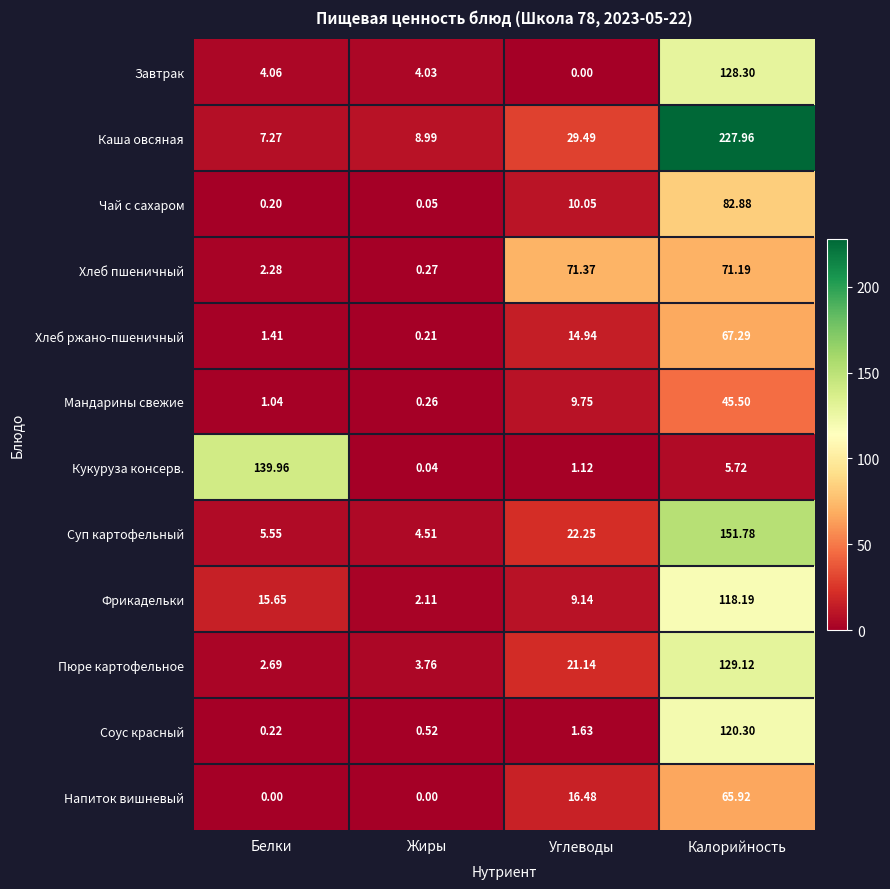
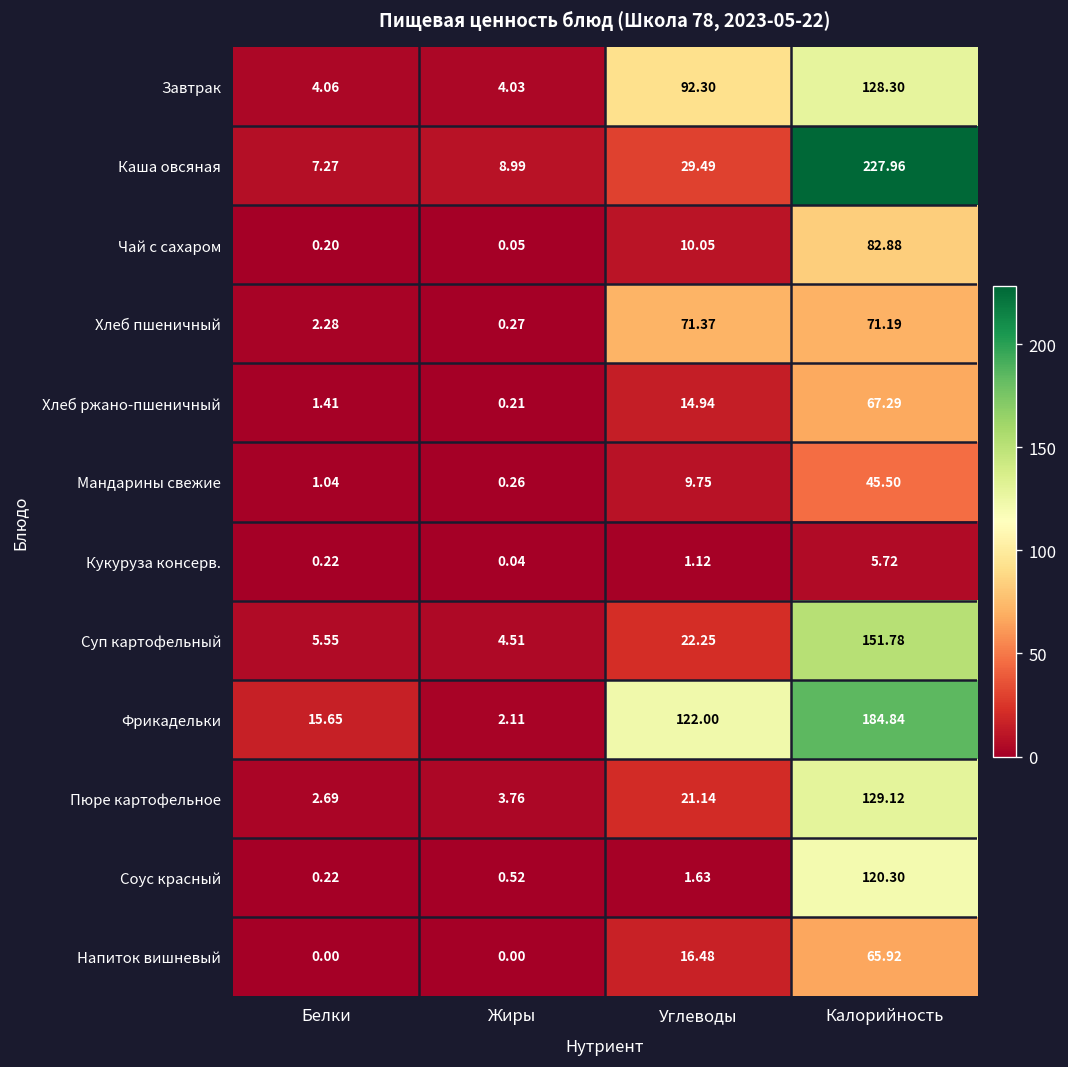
Завтрак, Углеводы: 0.00 -> 92.30
Кукуруза консерв., Белки: 139.96 -> 0.22
Фрикадельки, Углеводы: 9.14 -> 122.00
Фрикадельки, Калорийность: 118.19 -> 184.84
